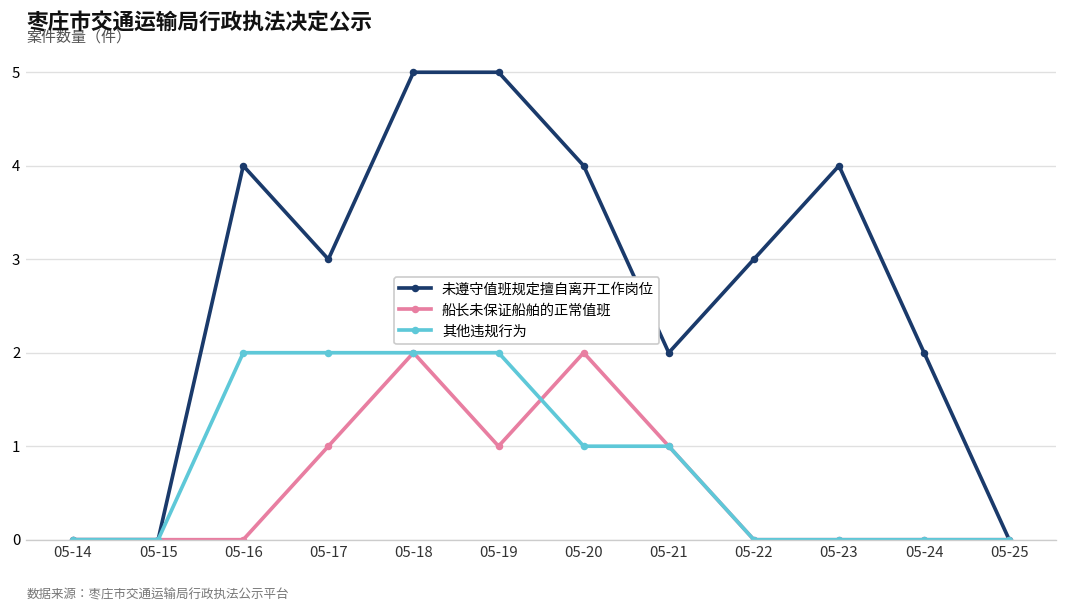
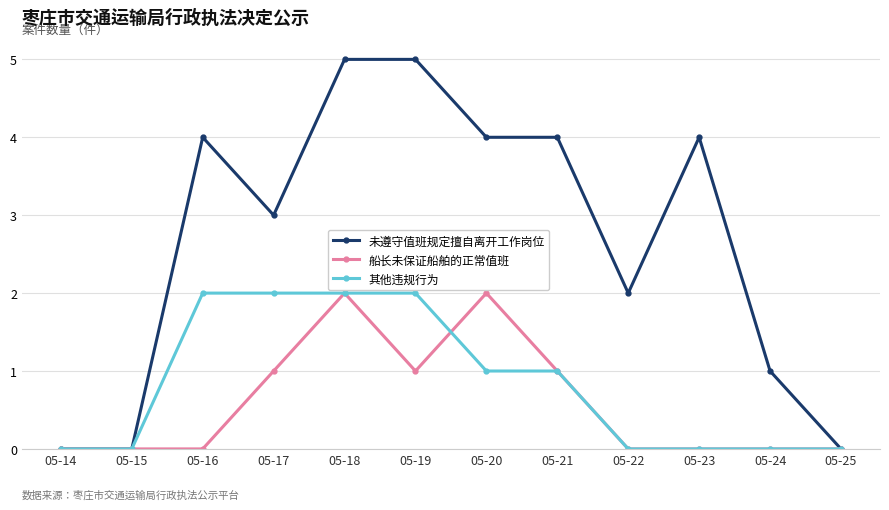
未遵守值班规定擅自离开工作岗位, 05-21: 2 -> 4
未遵守值班规定擅自离开工作岗位, 05-22: 3 -> 2
未遵守值班规定擅自离开工作岗位, 05-24: 2 -> 1
